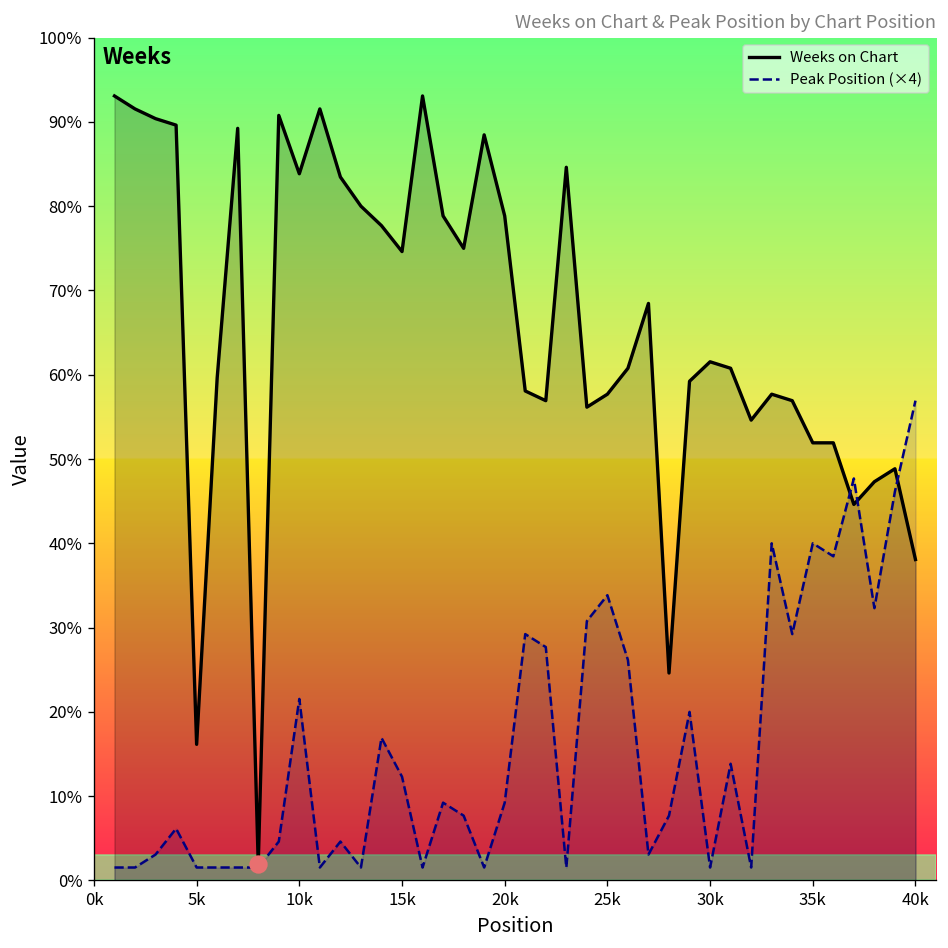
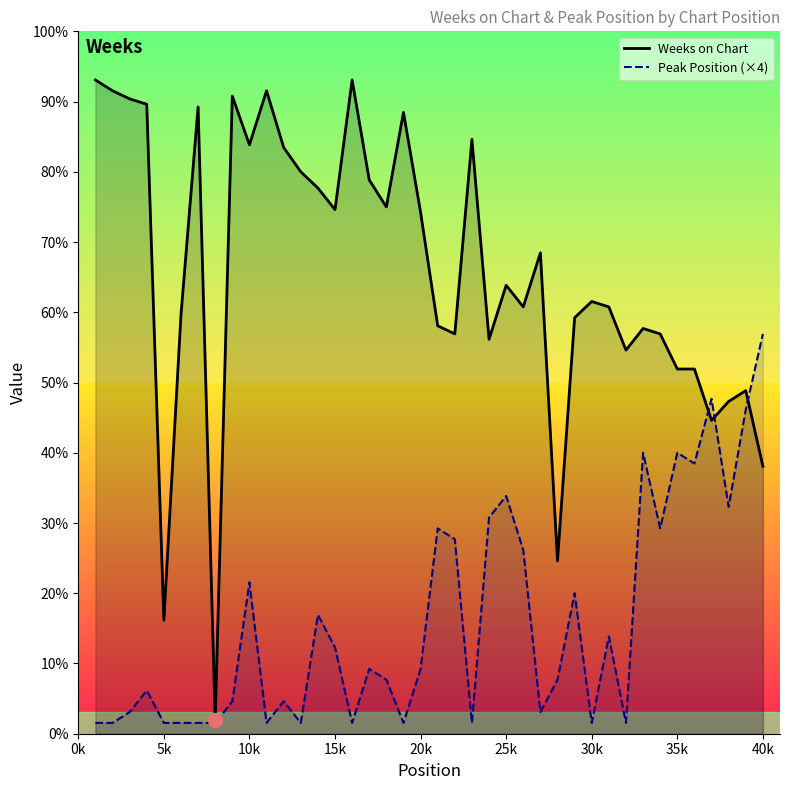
Weeks on Chart, 20k: 79% -> 74%
Weeks on Chart, 25k: 58% -> 64%
